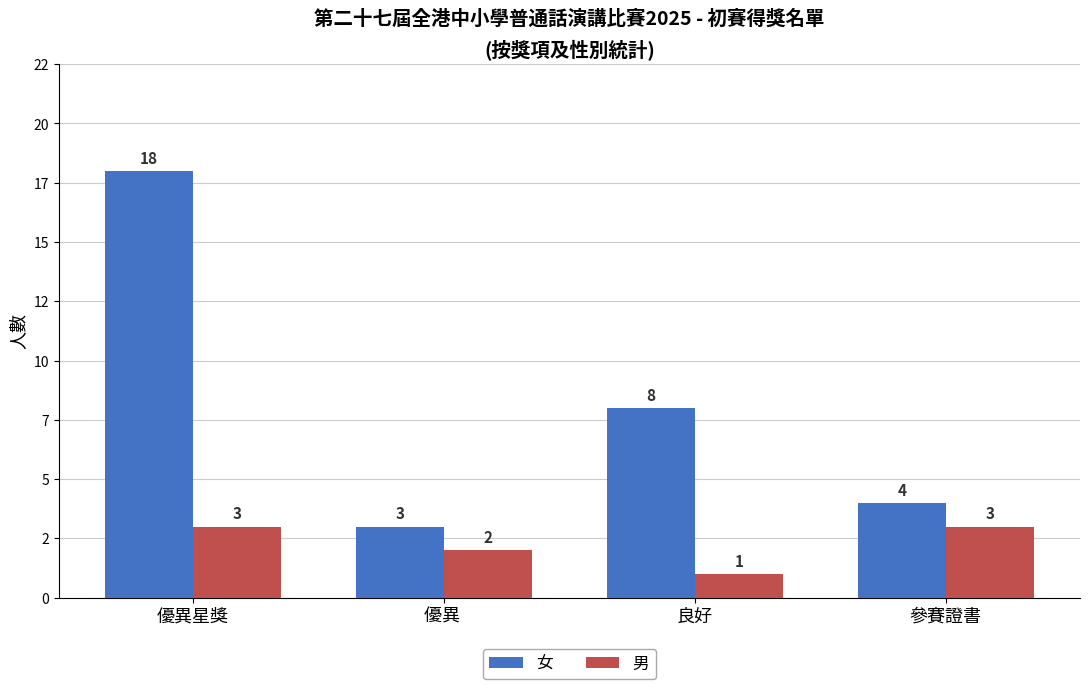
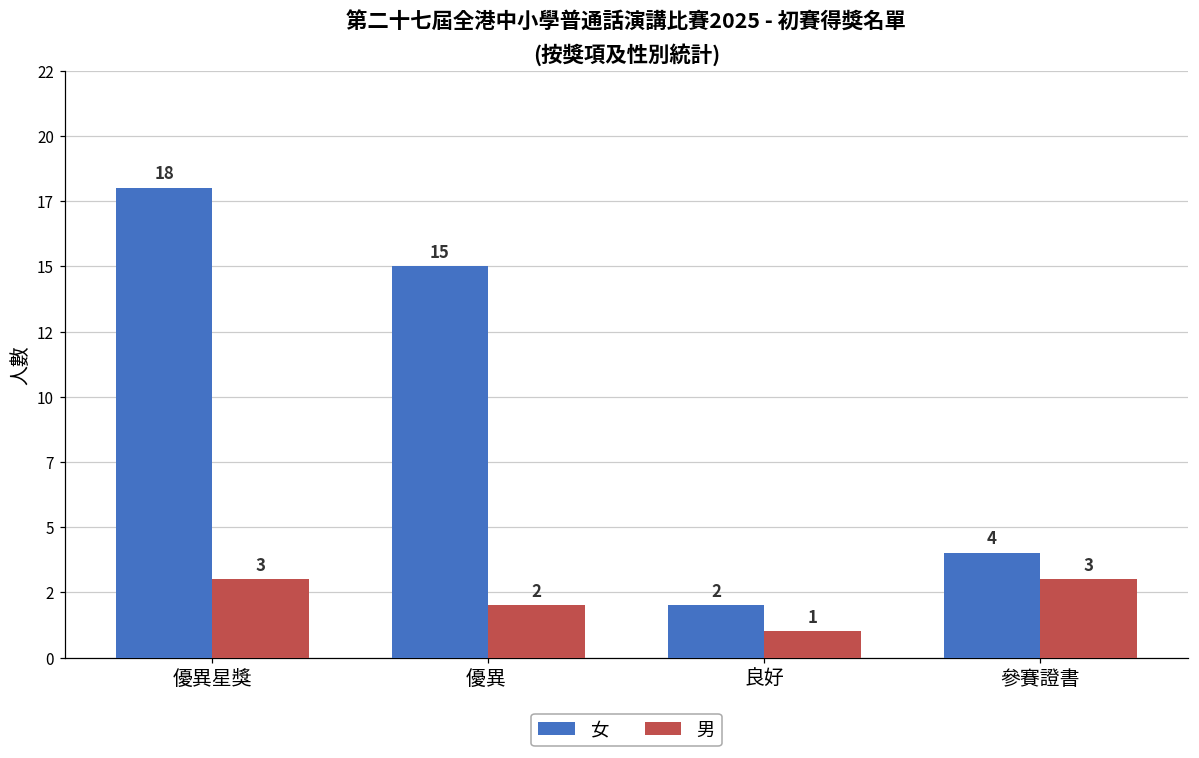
女, 優異: 3 -> 15
女, 良好: 8 -> 2
